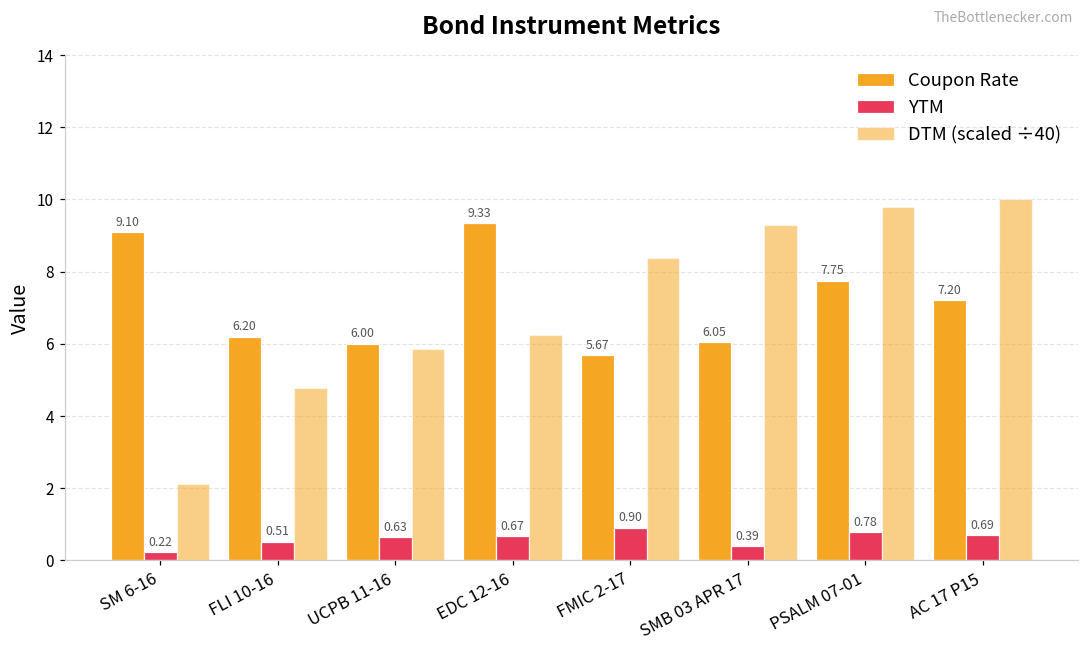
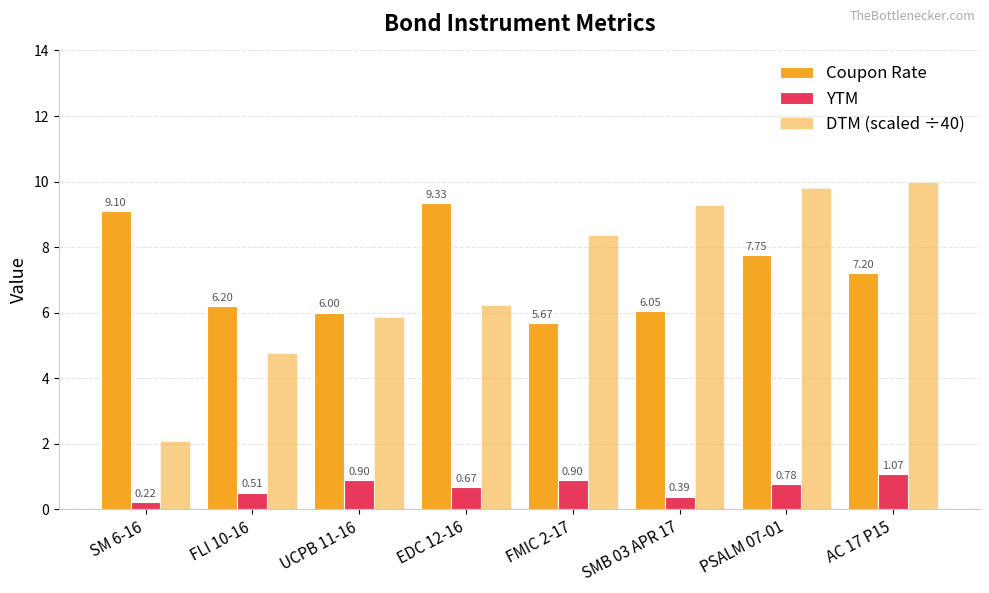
YTM, UCPB 11-16: 0.63 -> 0.90
YTM, AC 17 P15: 0.69 -> 1.07
